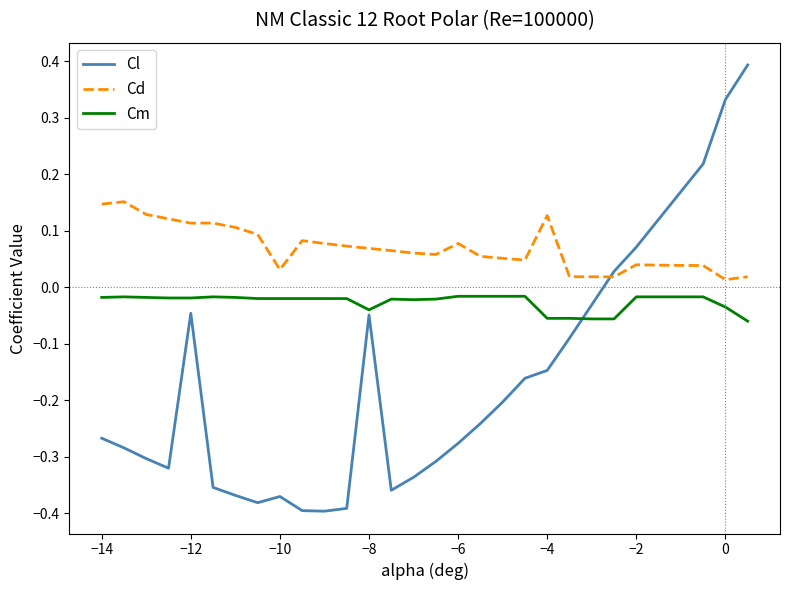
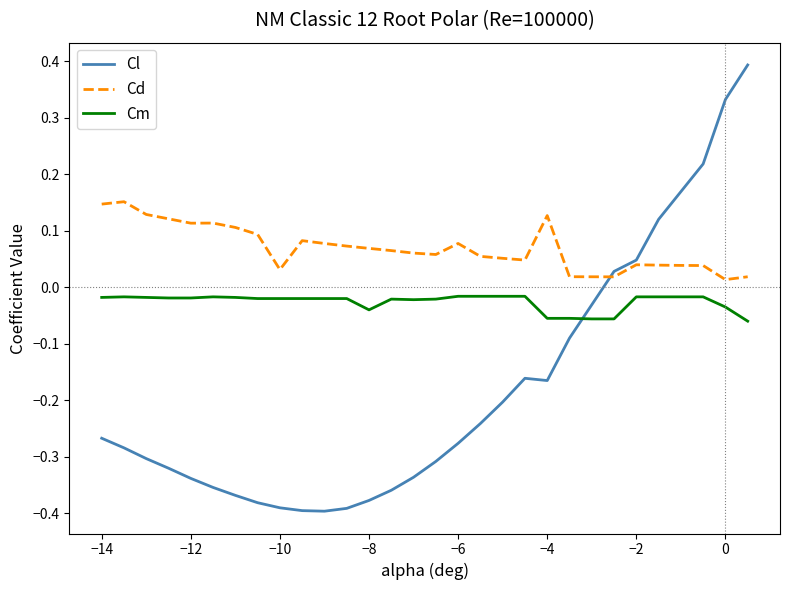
Cl, −12: -0.05 -> -0.34
Cl, −10: -0.37 -> -0.39
Cl, −8: -0.05 -> -0.38
Cl, −4: -0.15 -> -0.17
Cl, −2: 0.07 -> 0.05
